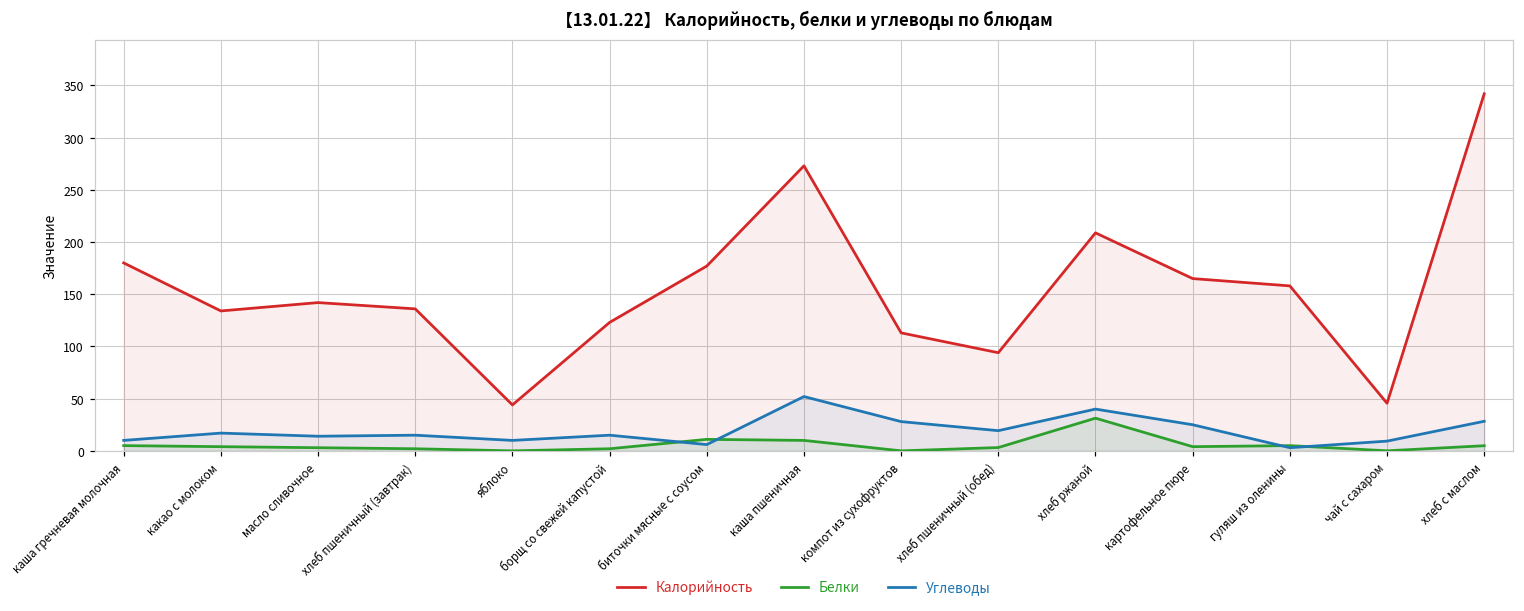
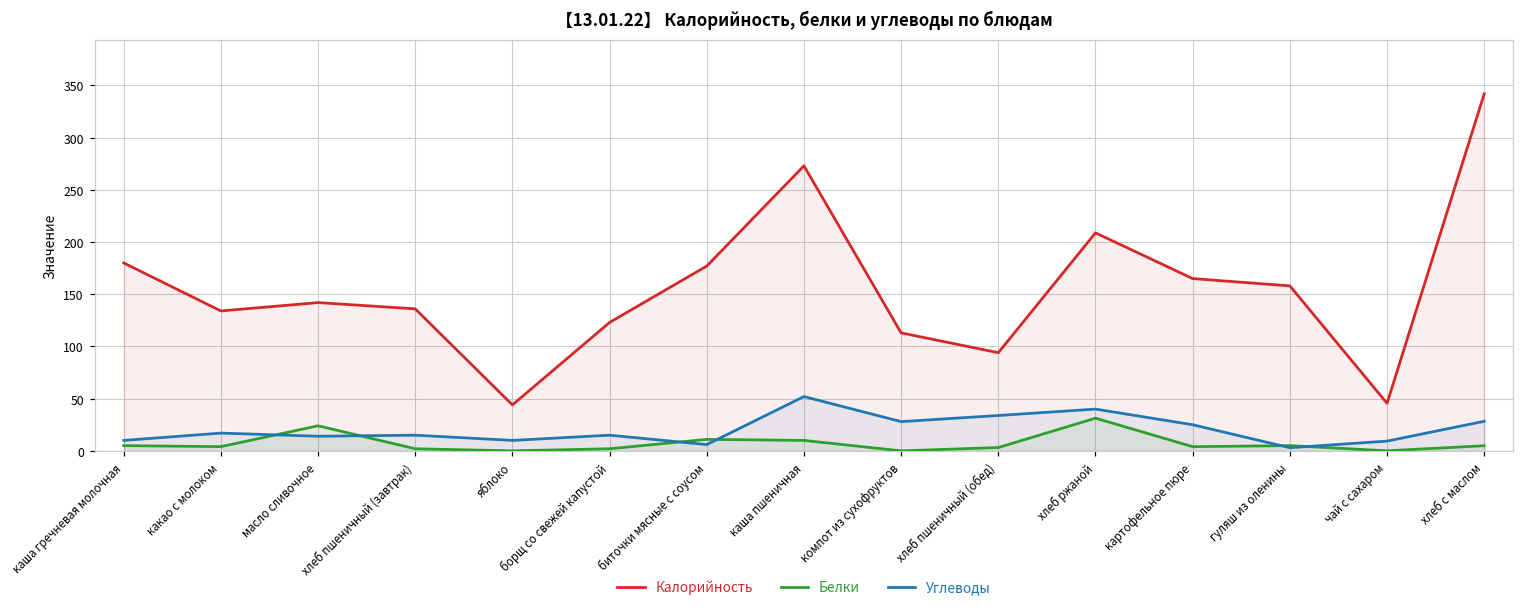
Белки, масло сливочное: 0 -> 20
Углеводы, хлеб пшеничный (обед): 20 -> 30
